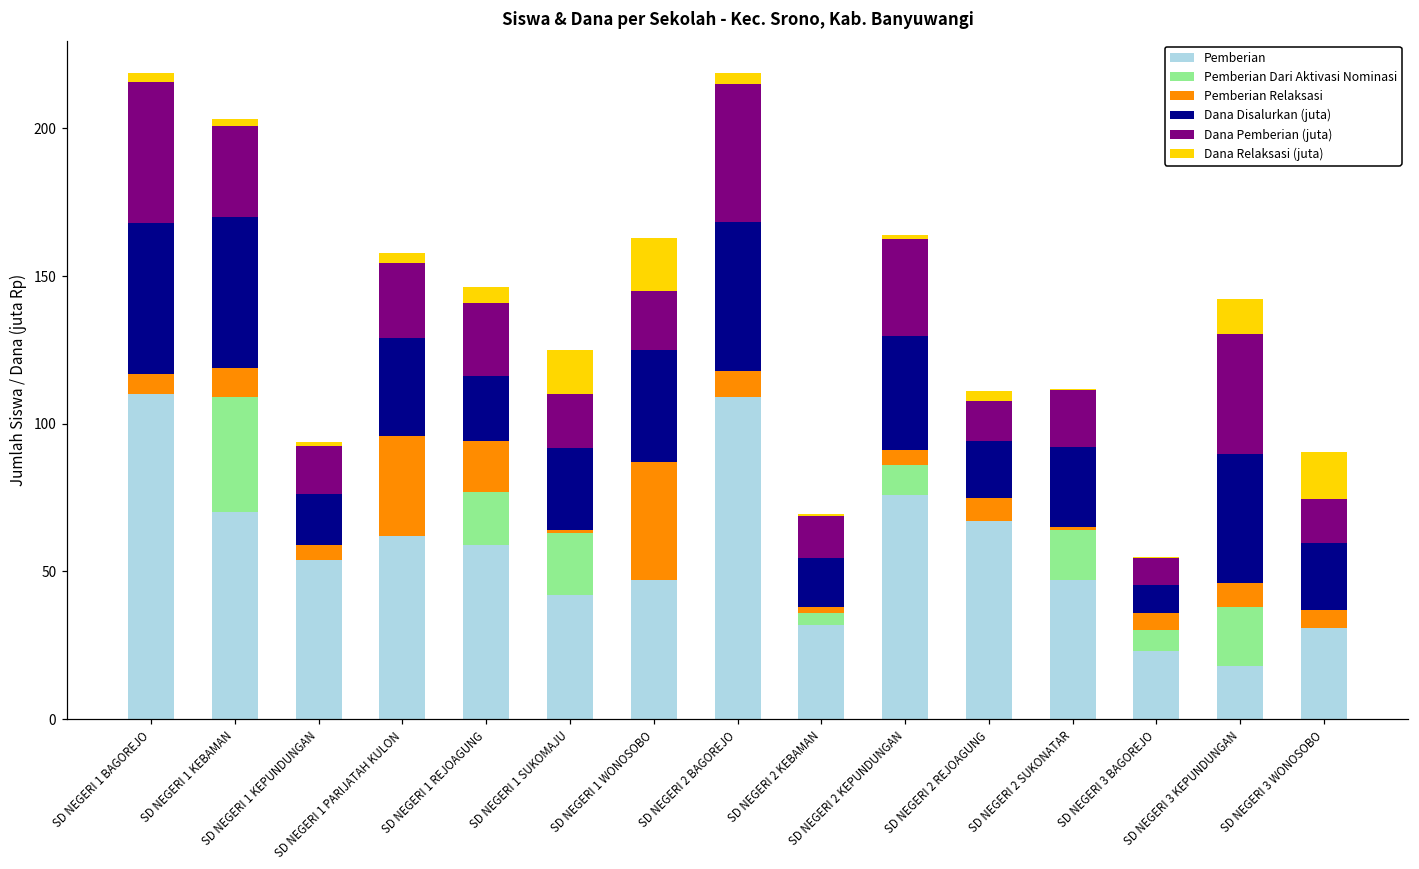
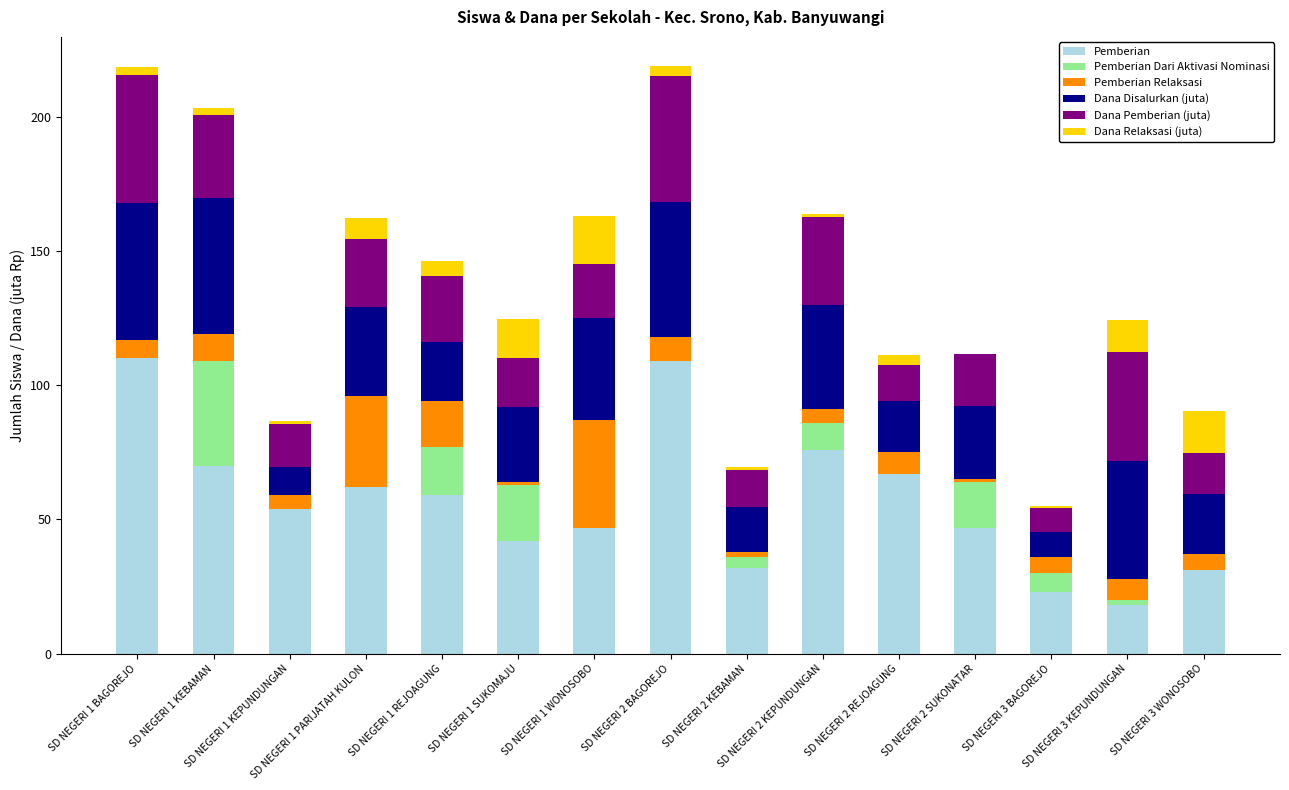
Dana Disalurkan (juta), SD NEGERI 1 KEPUNDUNGAN: 17 -> 10
Dana Relaksasi (juta), SD NEGERI 1 PARIJATAH KULON: 3 -> 8
Pemberian Dari Aktivasi Nominasi, SD NEGERI 3 KEPUNDUNGAN: 20 -> 2
